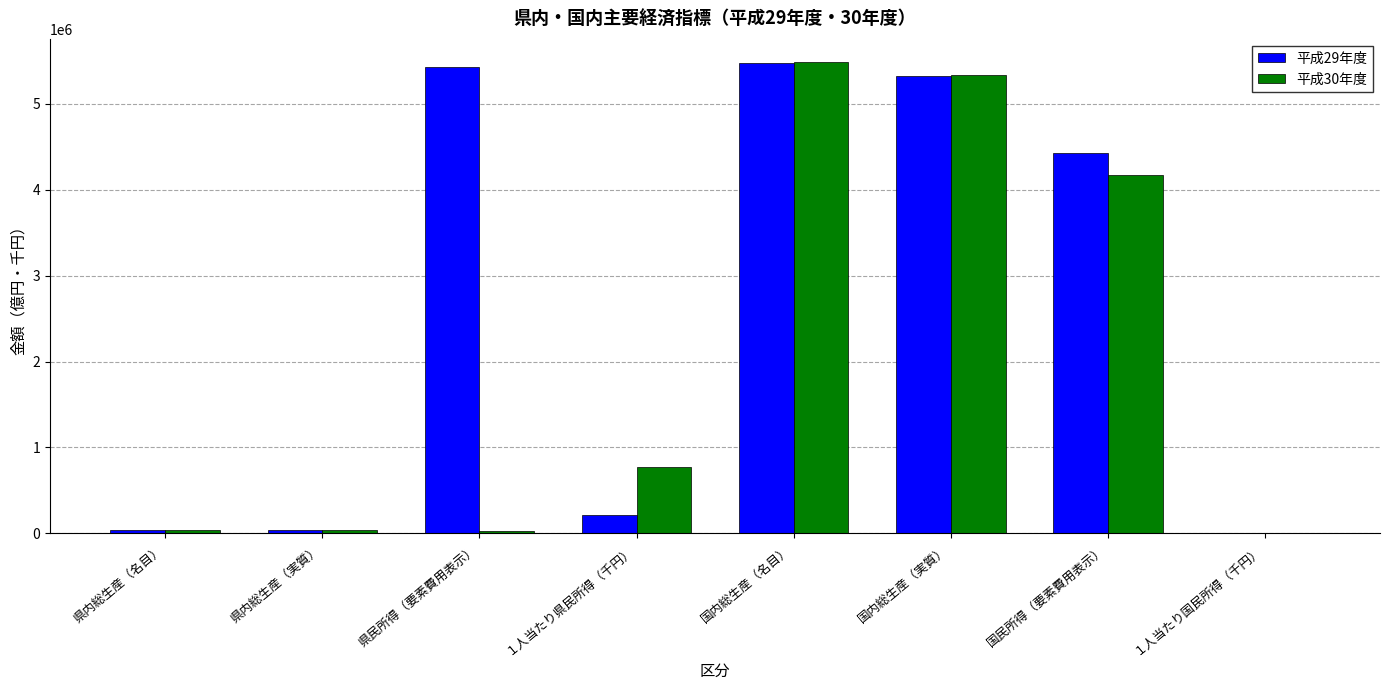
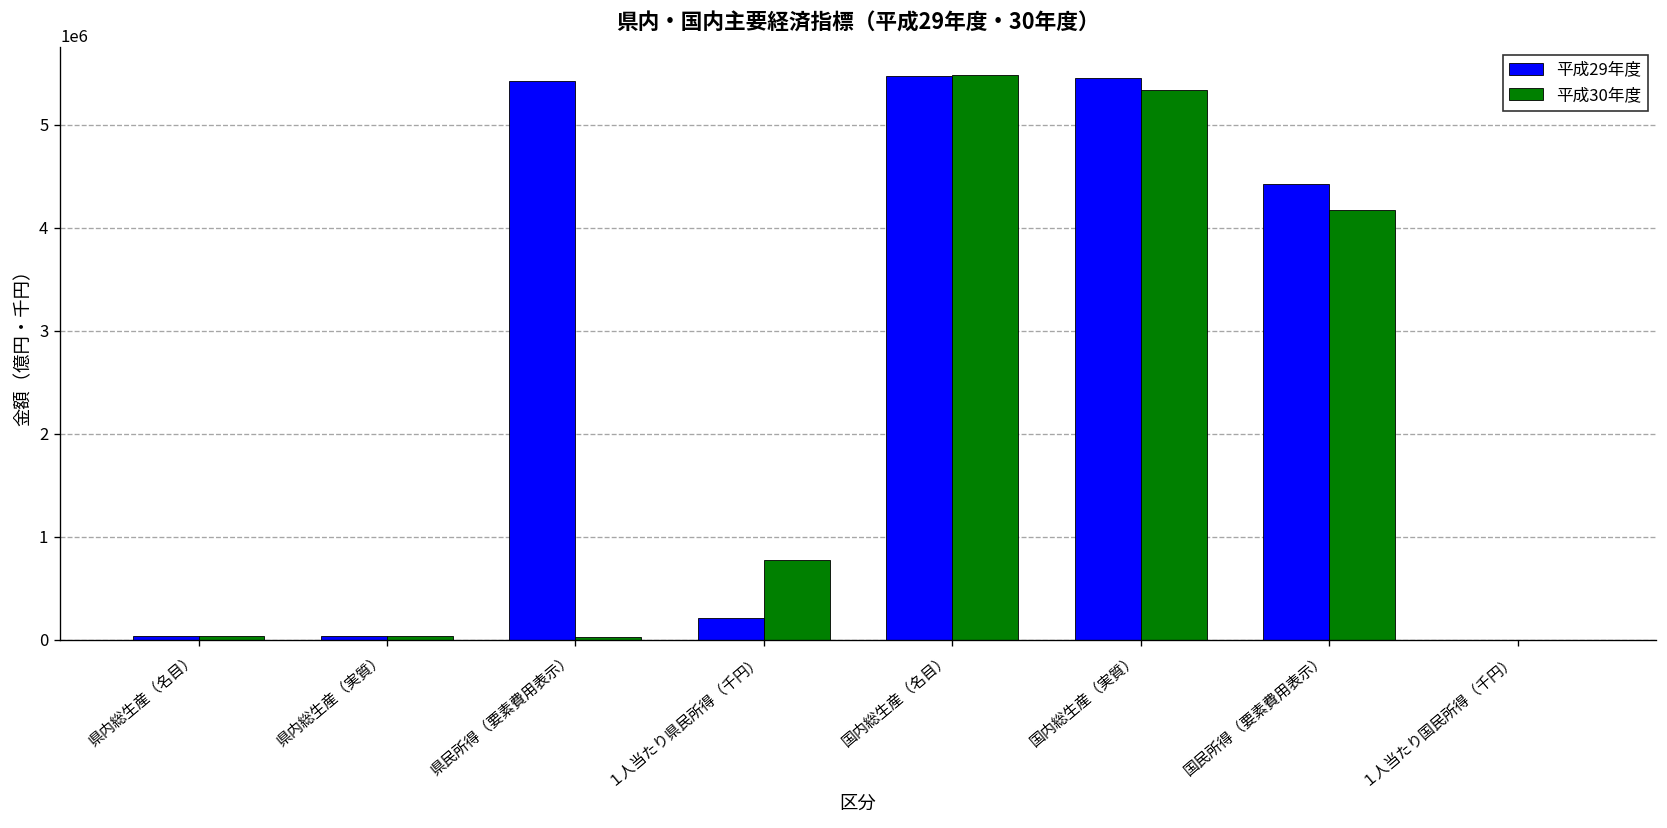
平成29年度, 国内総生産（実質）: 5300000 -> 5500000
